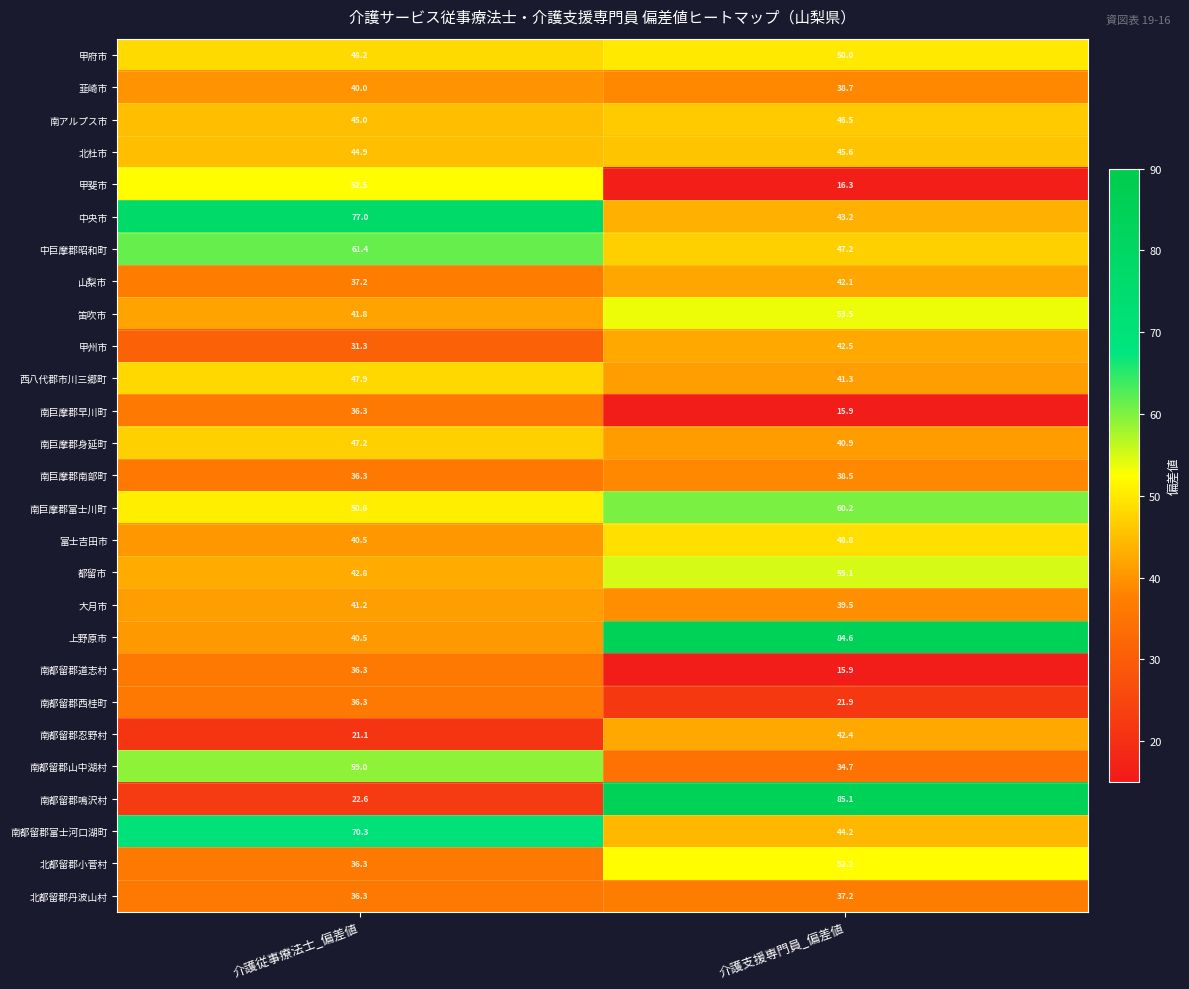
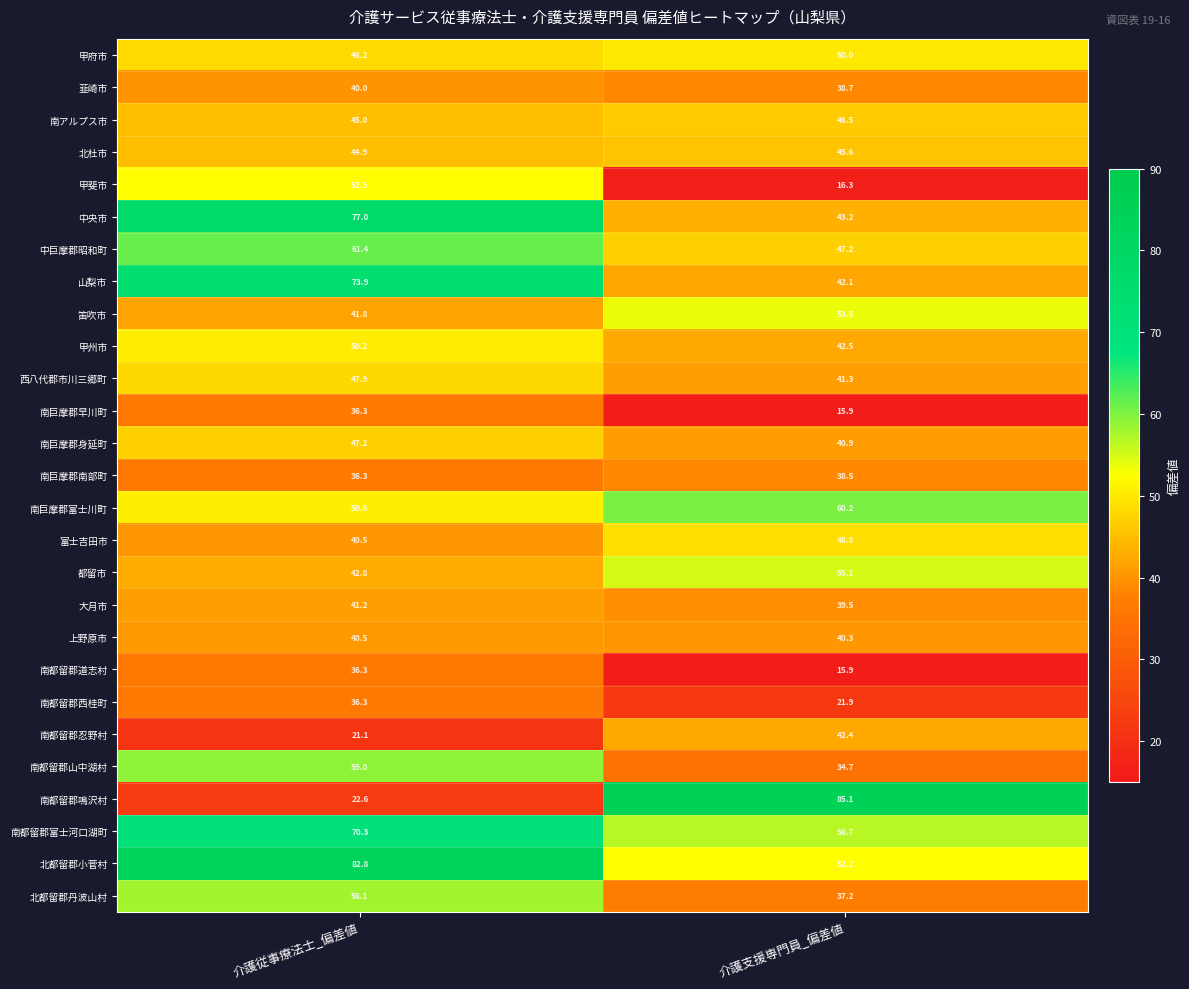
山梨市, 介護従事療法士_偏差値: 37.2 -> 73.9
甲州市, 介護従事療法士_偏差値: 31.3 -> 50.2
上野原市, 介護支援専門員_偏差値: 84.6 -> 40.3
南都留郡富士河口湖町, 介護支援専門員_偏差値: 44.2 -> 56.7
北都留郡小菅村, 介護従事療法士_偏差値: 36.3 -> 82.8
北都留郡丹波山村, 介護従事療法士_偏差値: 36.3 -> 58.1
